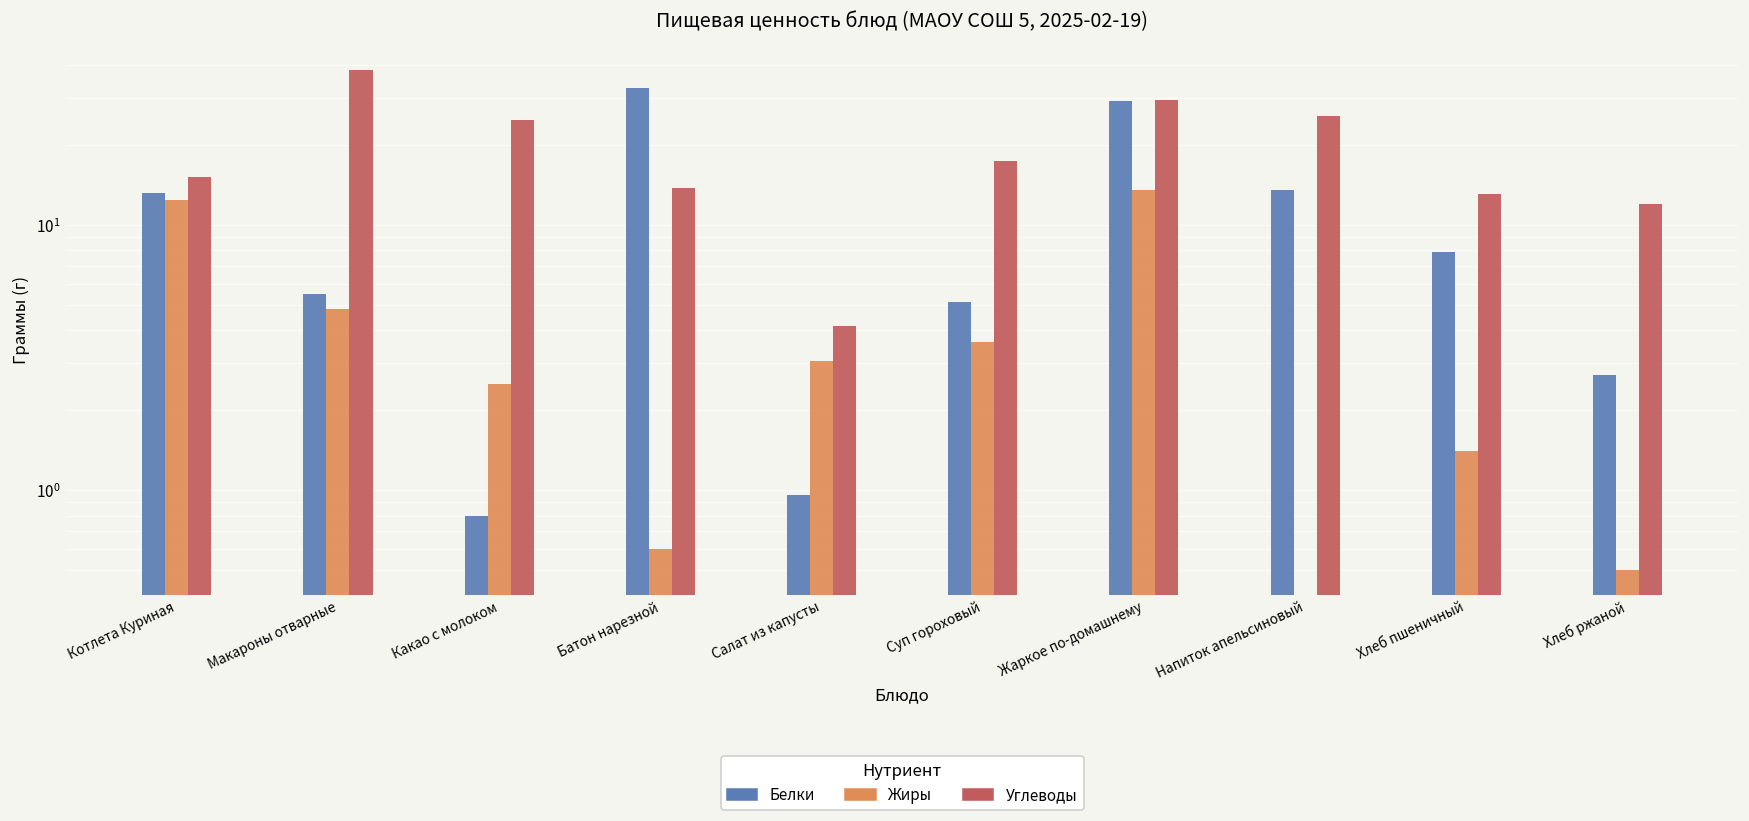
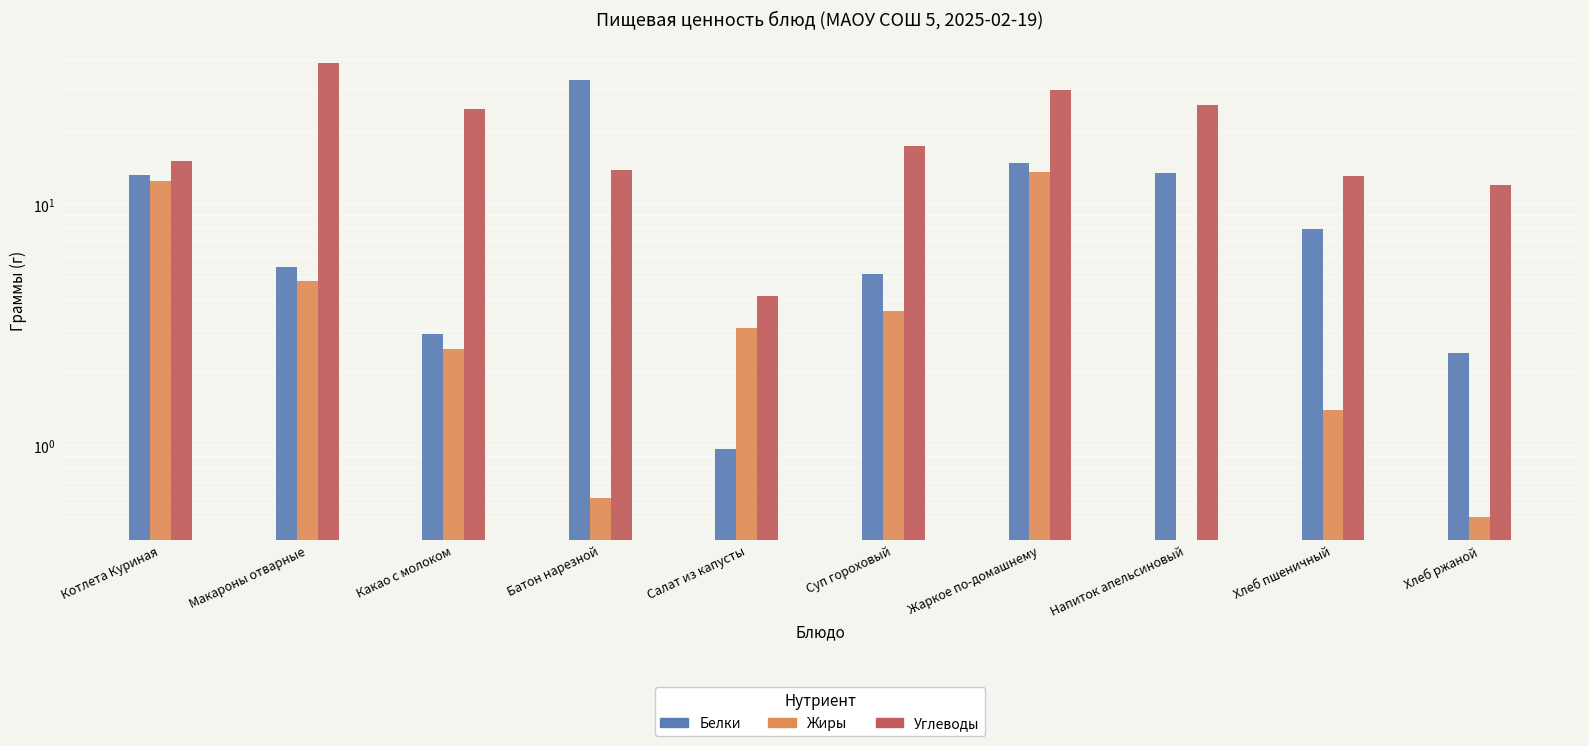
Белки, Какао с молоком: 0.8 -> 2.9
Белки, Жаркое по-домашнему: 29 -> 15
Белки, Хлеб ржаной: 2.7 -> 2.4
